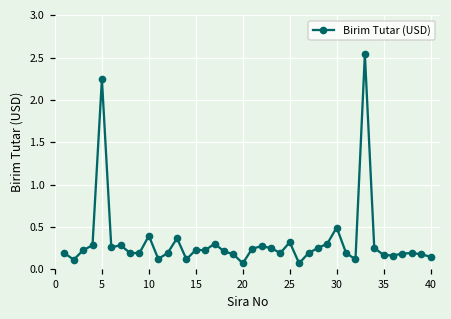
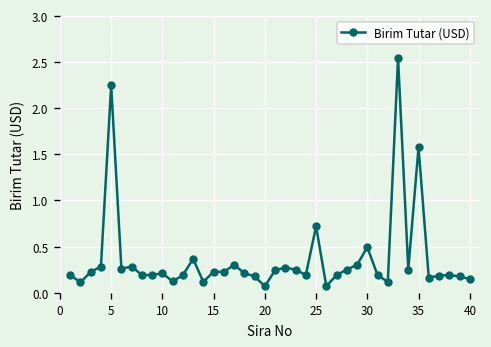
10: 0.4 -> 0.2
25: 0.3 -> 0.7
35: 0.2 -> 1.6
